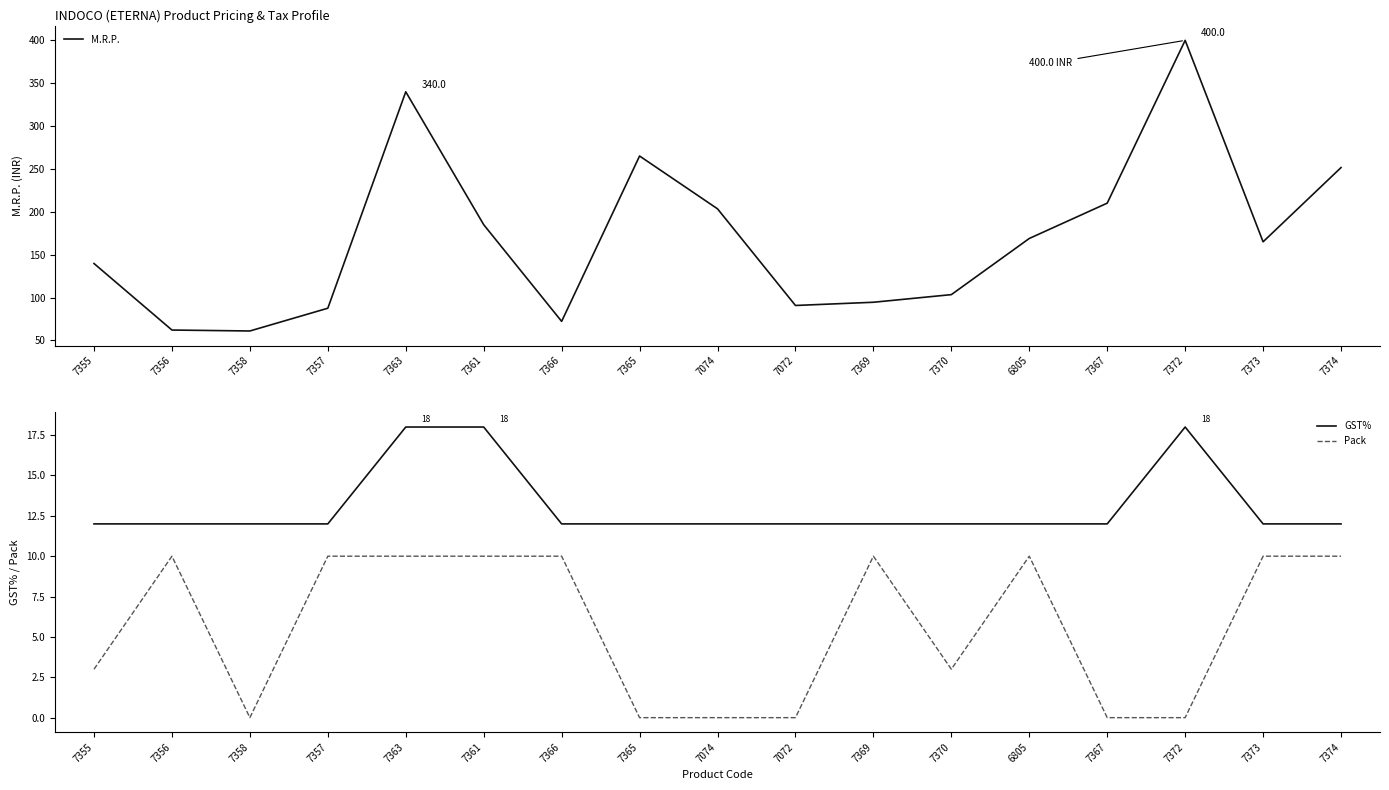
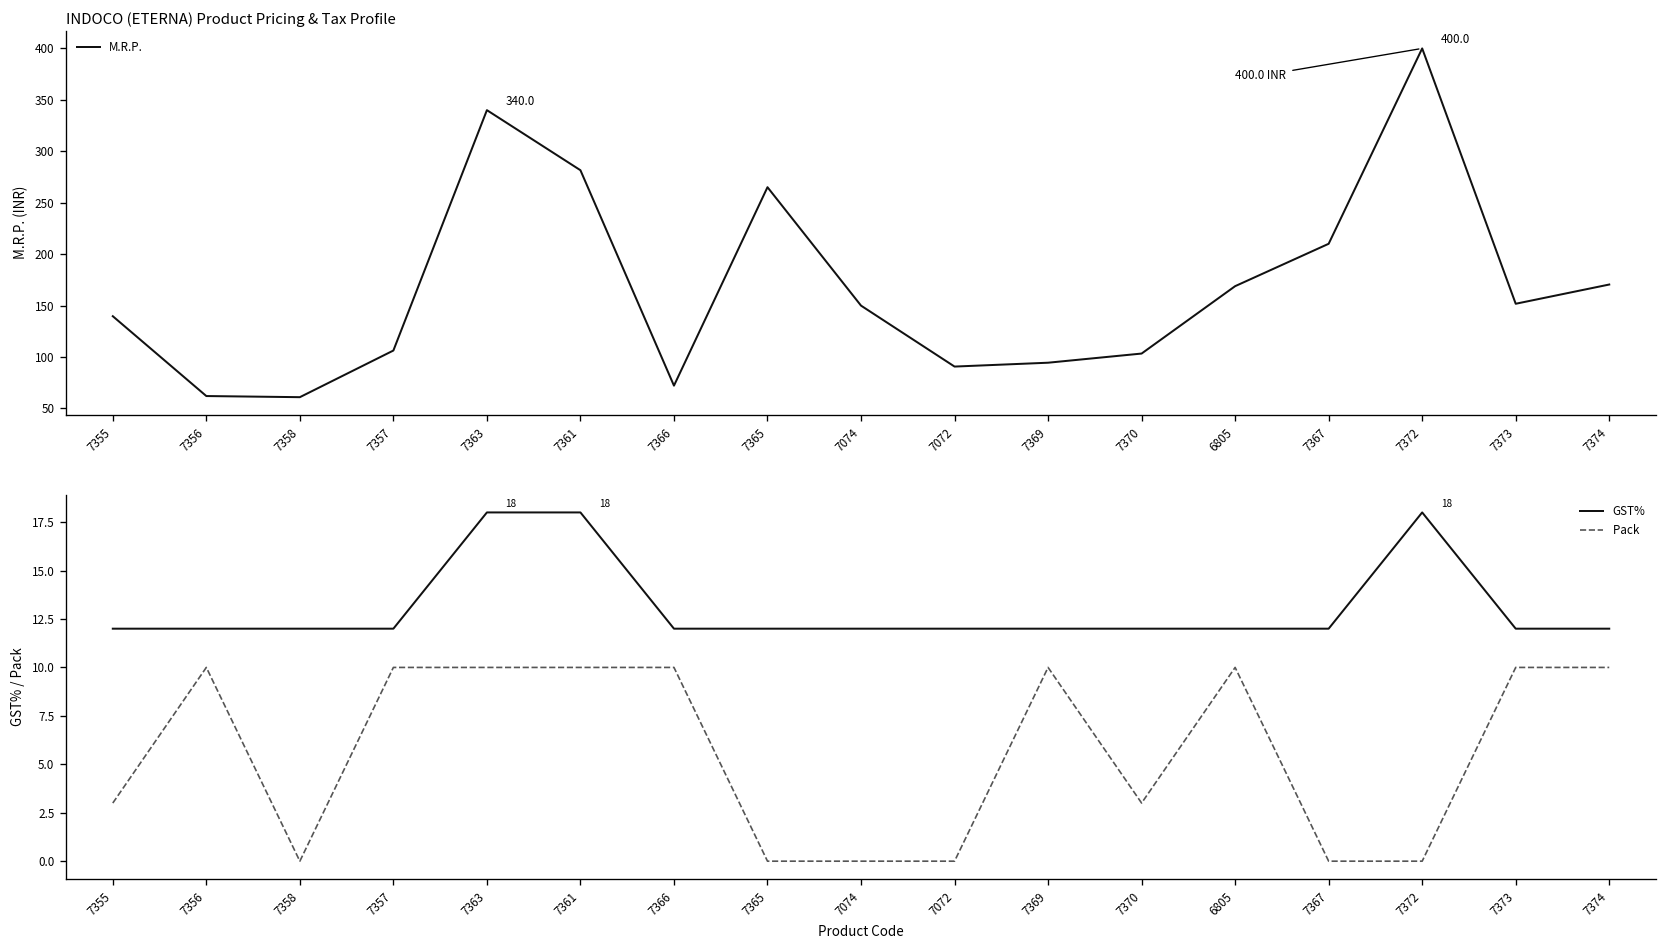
INDOCO (ETERNA) Product Pricing & Tax Profile, 7357: 90 -> 110
INDOCO (ETERNA) Product Pricing & Tax Profile, 7361: 190 -> 280
INDOCO (ETERNA) Product Pricing & Tax Profile, 7074: 200 -> 150
INDOCO (ETERNA) Product Pricing & Tax Profile, 7373: 170 -> 150
INDOCO (ETERNA) Product Pricing & Tax Profile, 7374: 250 -> 170
